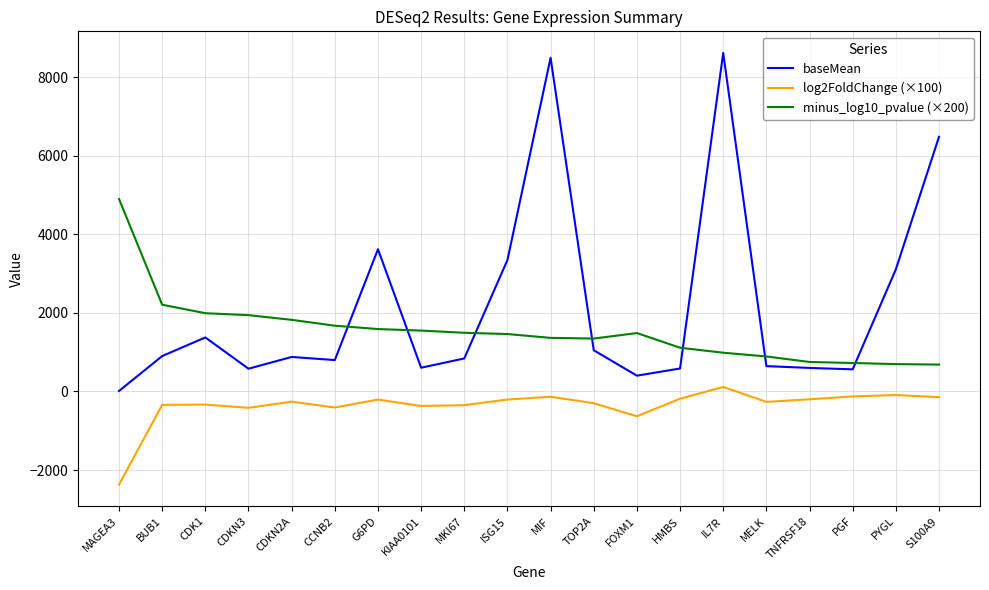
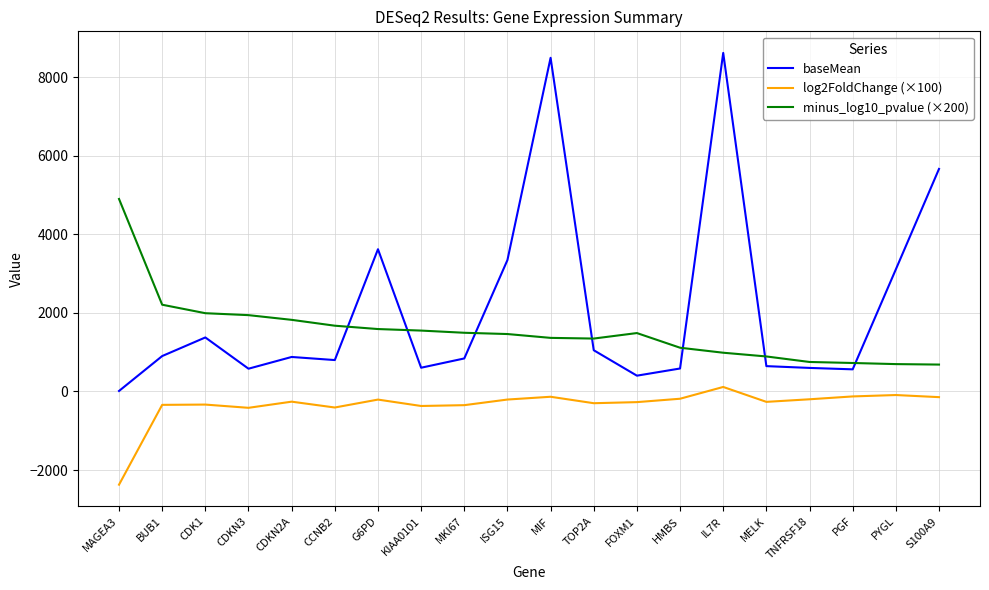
log2FoldChange (×100), FOXM1: -600 -> -300
baseMean, S100A9: 6500 -> 5700
